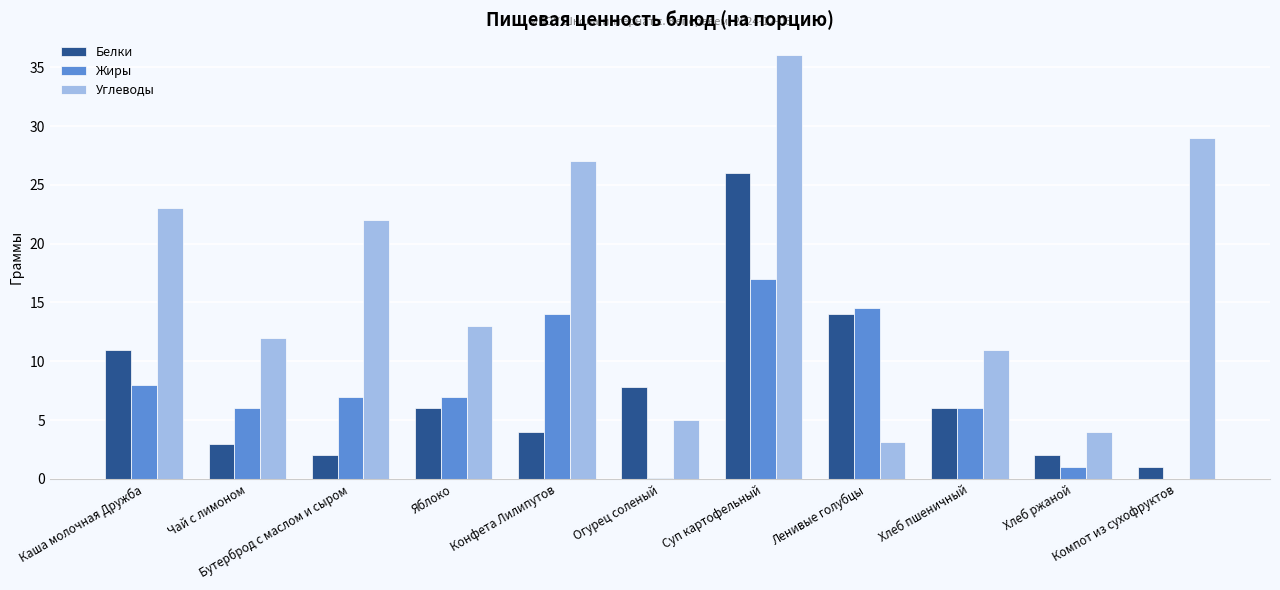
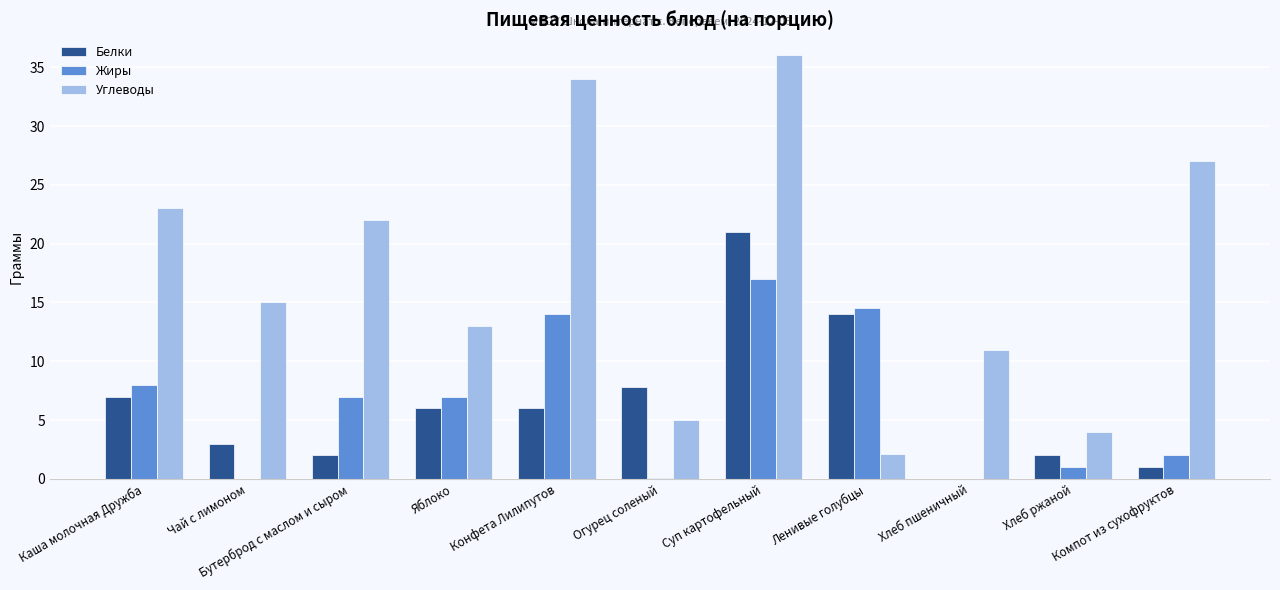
Белки, Каша молочная Дружба: 11 -> 7
Жиры, Чай с лимоном: 6 -> 0
Углеводы, Чай с лимоном: 12 -> 15
Белки, Конфета Лилипутов: 4 -> 6
Углеводы, Конфета Лилипутов: 27 -> 34
Белки, Суп картофельный: 26 -> 21
Углеводы, Ленивые голубцы: 3.1 -> 2.1
Белки, Хлеб пшеничный: 6 -> 0
Жиры, Хлеб пшеничный: 6 -> 0
Жиры, Компот из сухофруктов: 0 -> 2
Углеводы, Компот из сухофруктов: 29 -> 27
